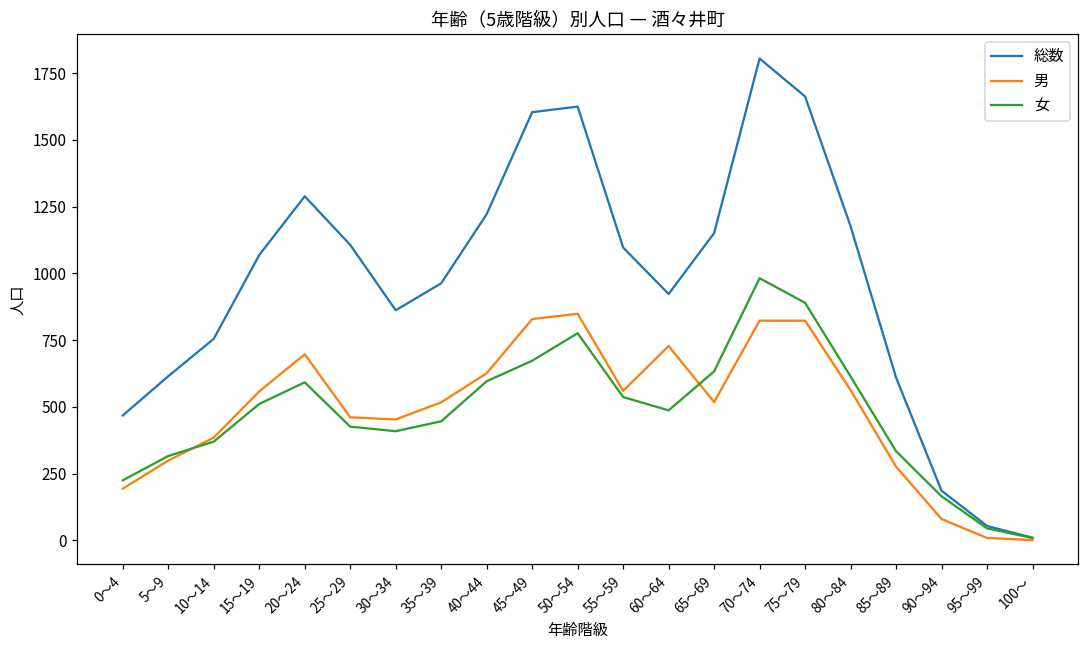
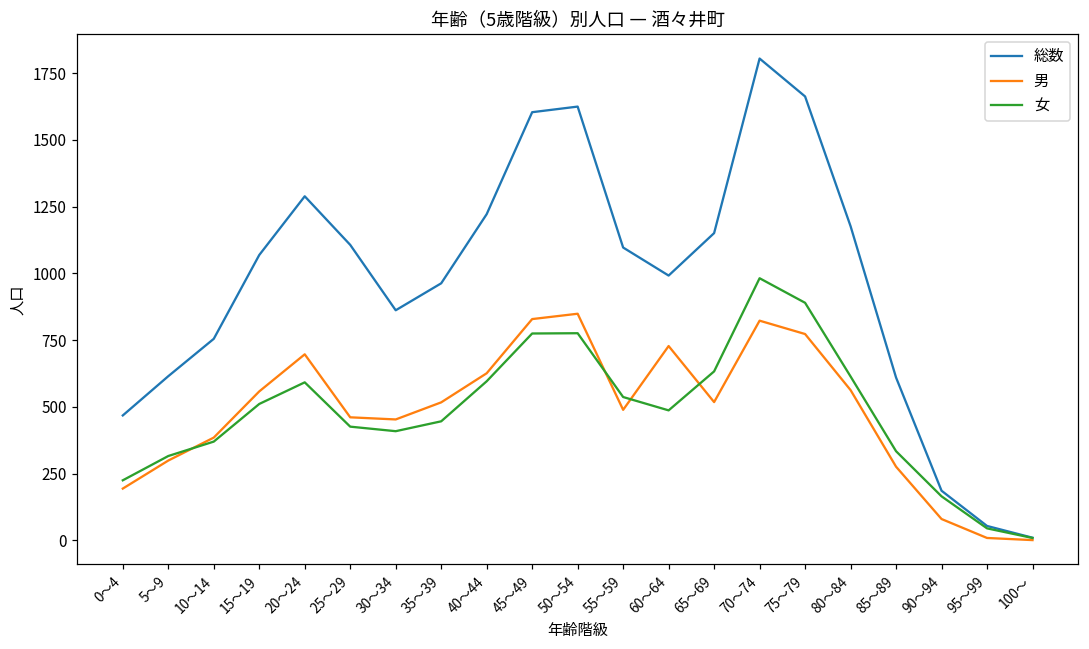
女, 45～49: 670 -> 780
男, 55～59: 560 -> 490
総数, 60～64: 920 -> 990
男, 75～79: 820 -> 770
